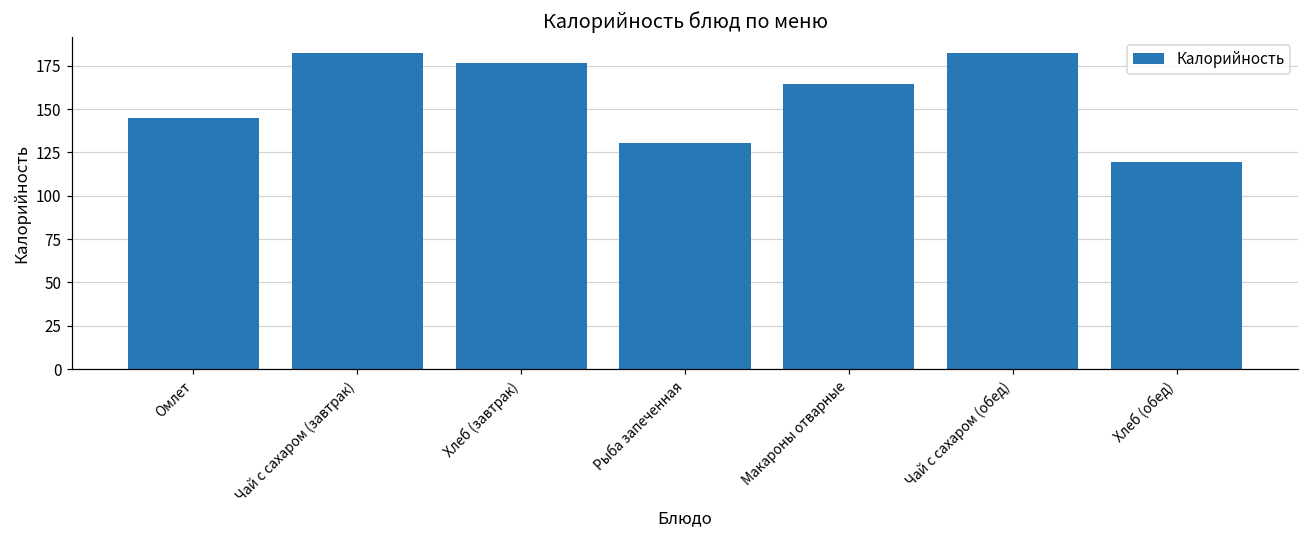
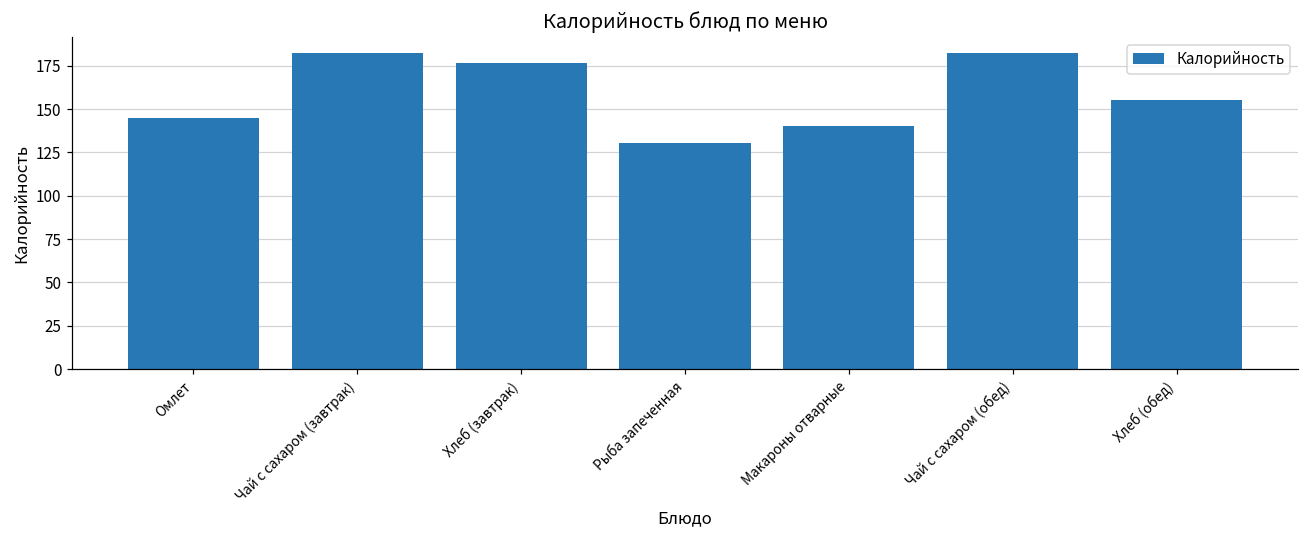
Макароны отварные: 164 -> 140
Хлеб (обед): 119 -> 155
